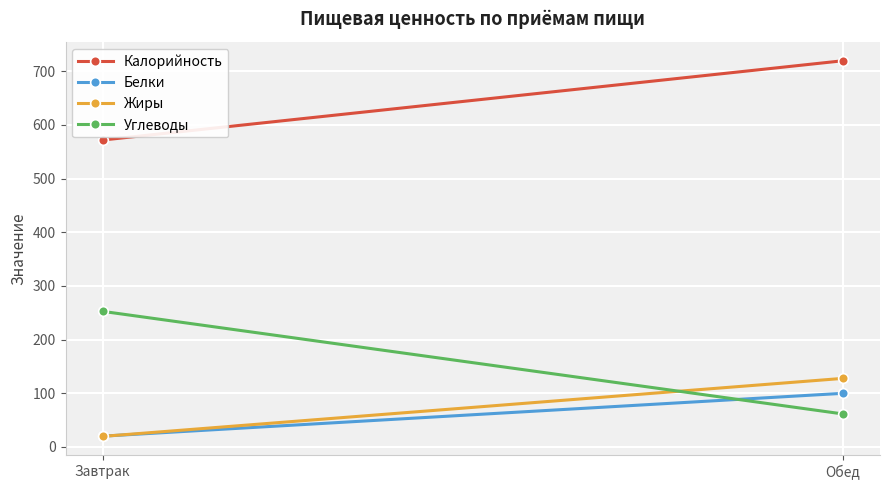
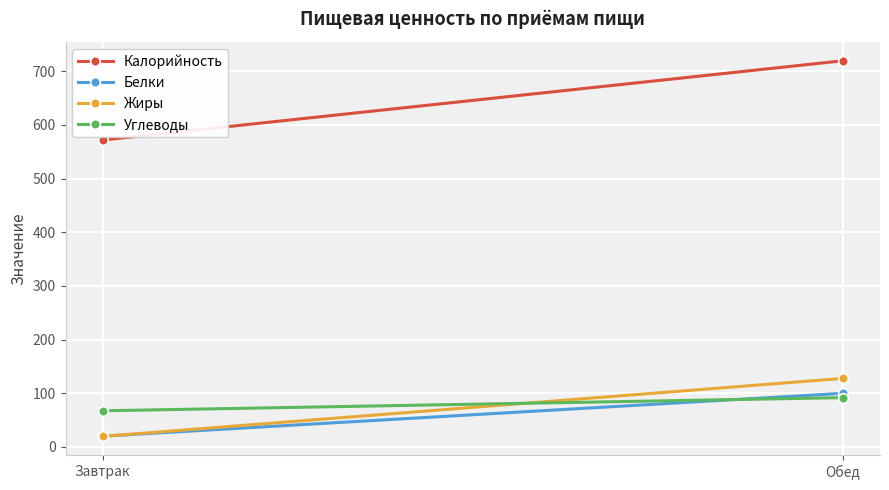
Углеводы, Завтрак: 250 -> 70
Углеводы, Обед: 60 -> 90
